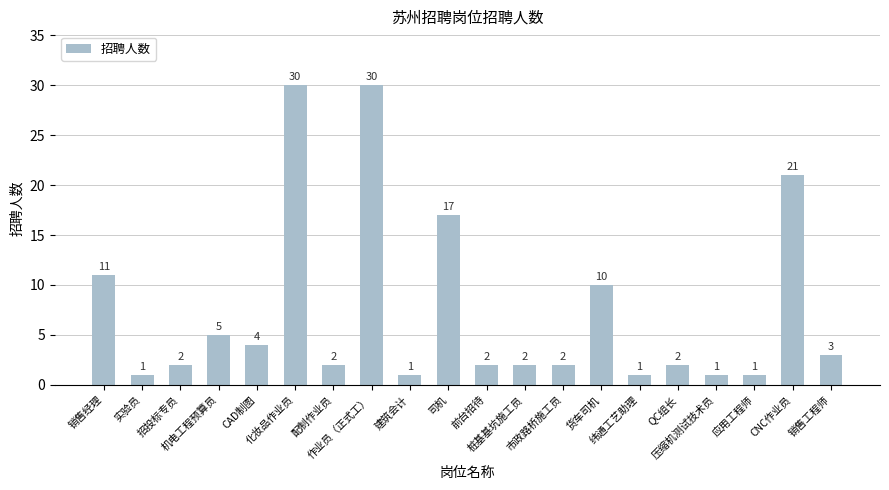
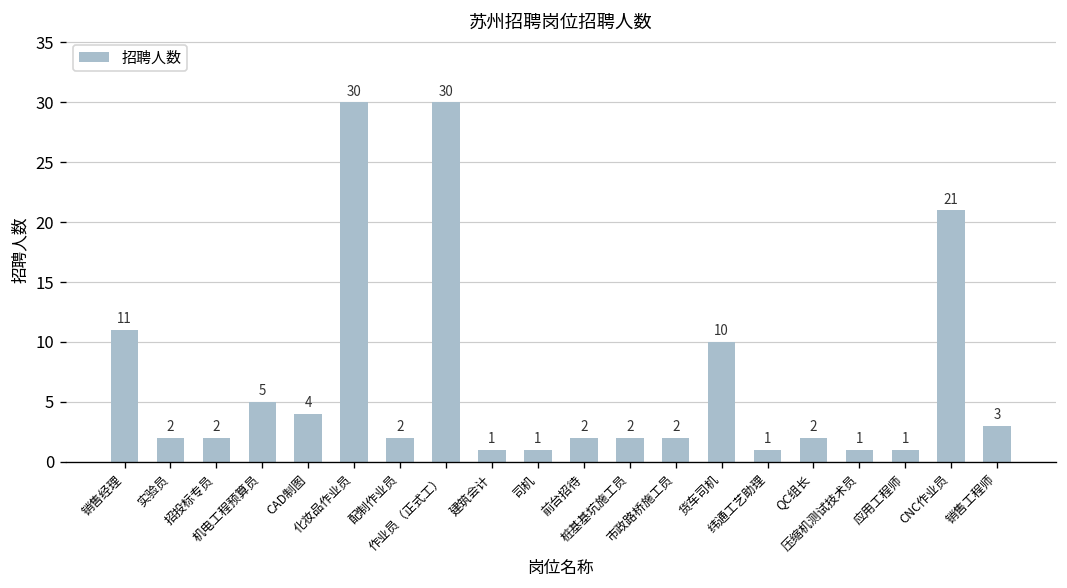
实验员: 1 -> 2
司机: 17 -> 1
